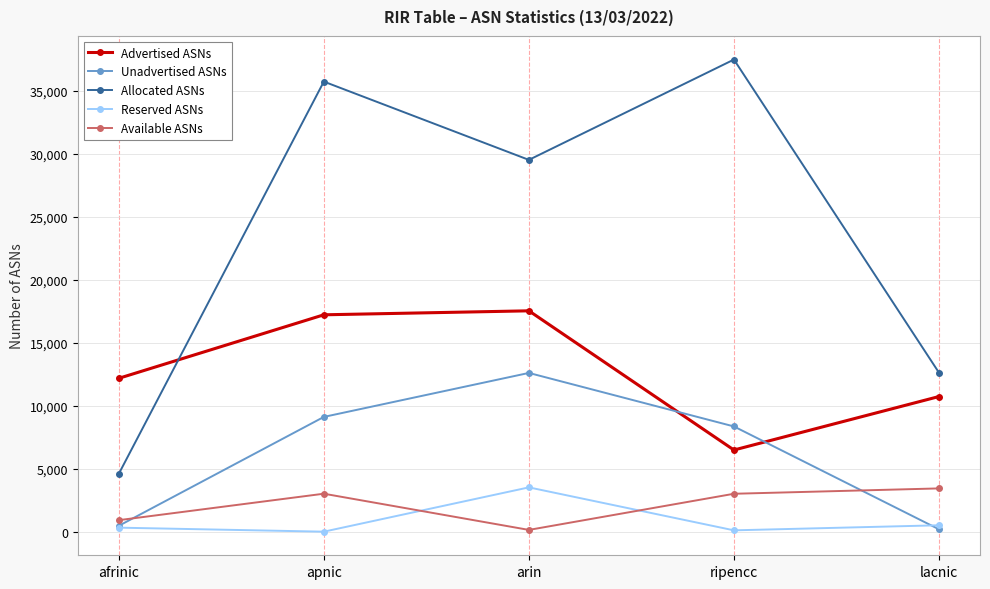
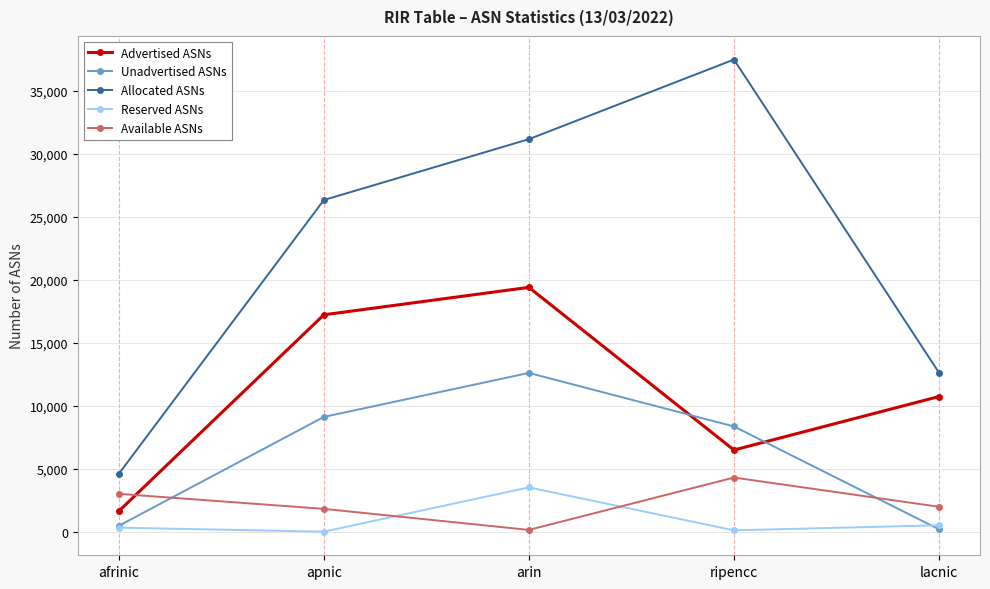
Advertised ASNs, afrinic: 12,200 -> 1,600
Available ASNs, afrinic: 900 -> 3,000
Allocated ASNs, apnic: 35,700 -> 26,300
Available ASNs, apnic: 3,000 -> 1,800
Advertised ASNs, arin: 17,500 -> 19,400
Allocated ASNs, arin: 29,500 -> 31,200
Available ASNs, ripencc: 3,000 -> 4,300
Available ASNs, lacnic: 3,400 -> 2,000
